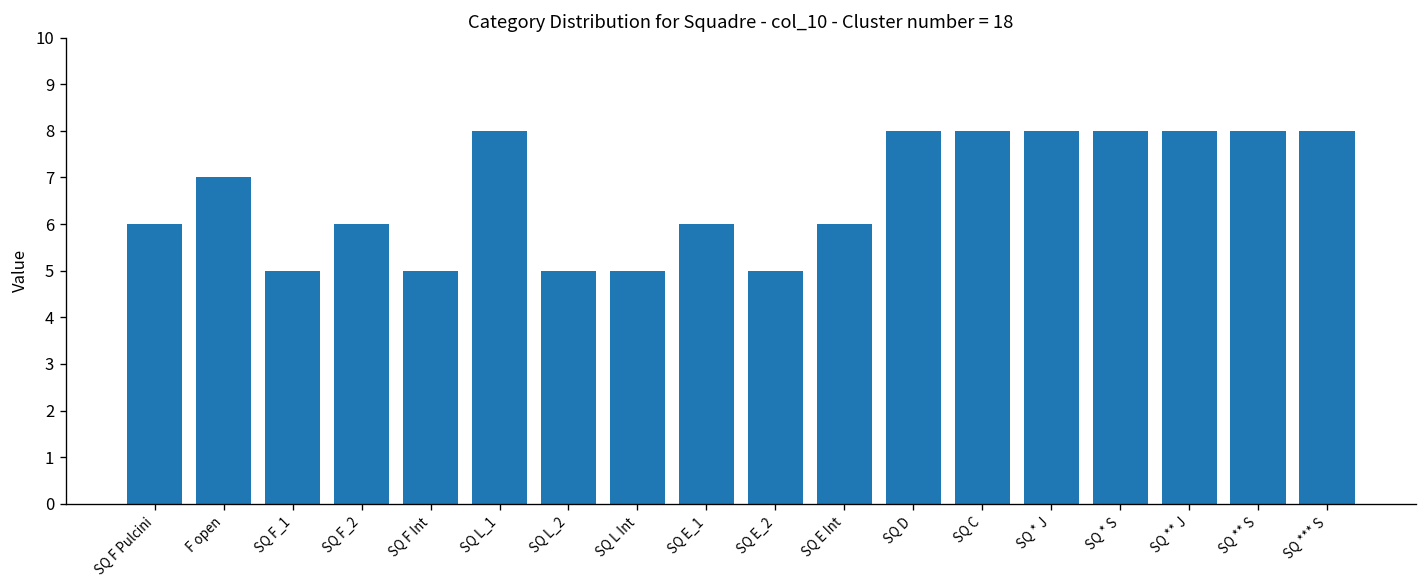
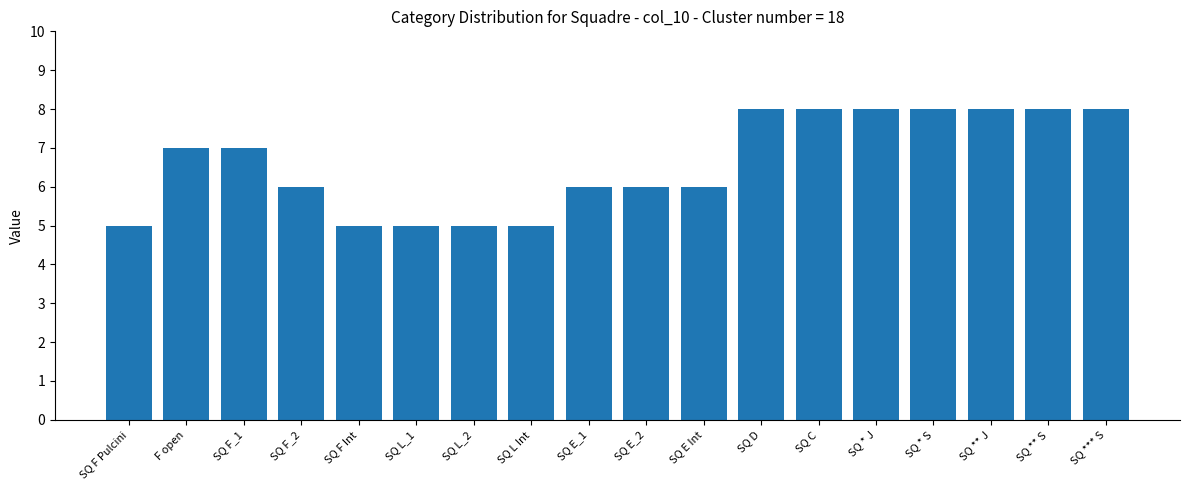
SQ F Pulcini: 6 -> 5
SQ F_1: 5 -> 7
SQ L_1: 8 -> 5
SQ E_2: 5 -> 6
